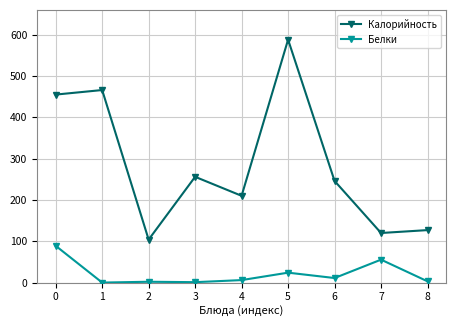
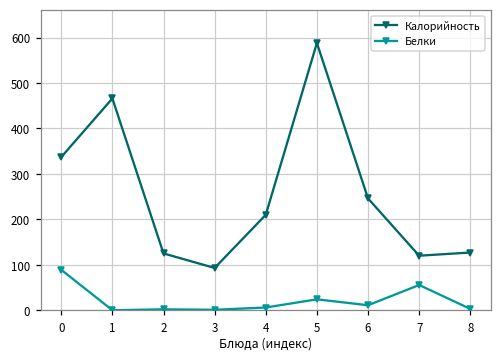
Калорийность, 0: 460 -> 340
Калорийность, 2: 100 -> 130
Калорийность, 3: 260 -> 90
